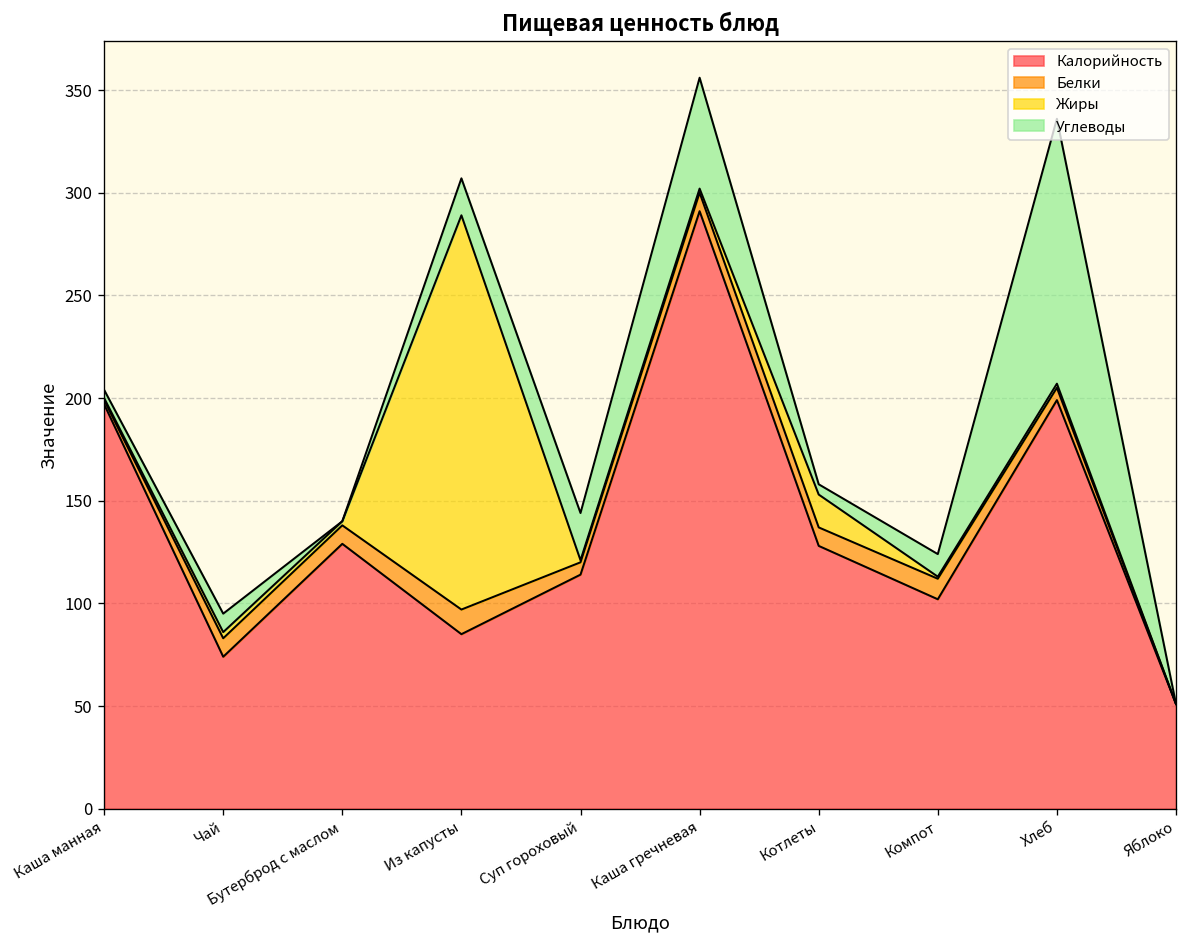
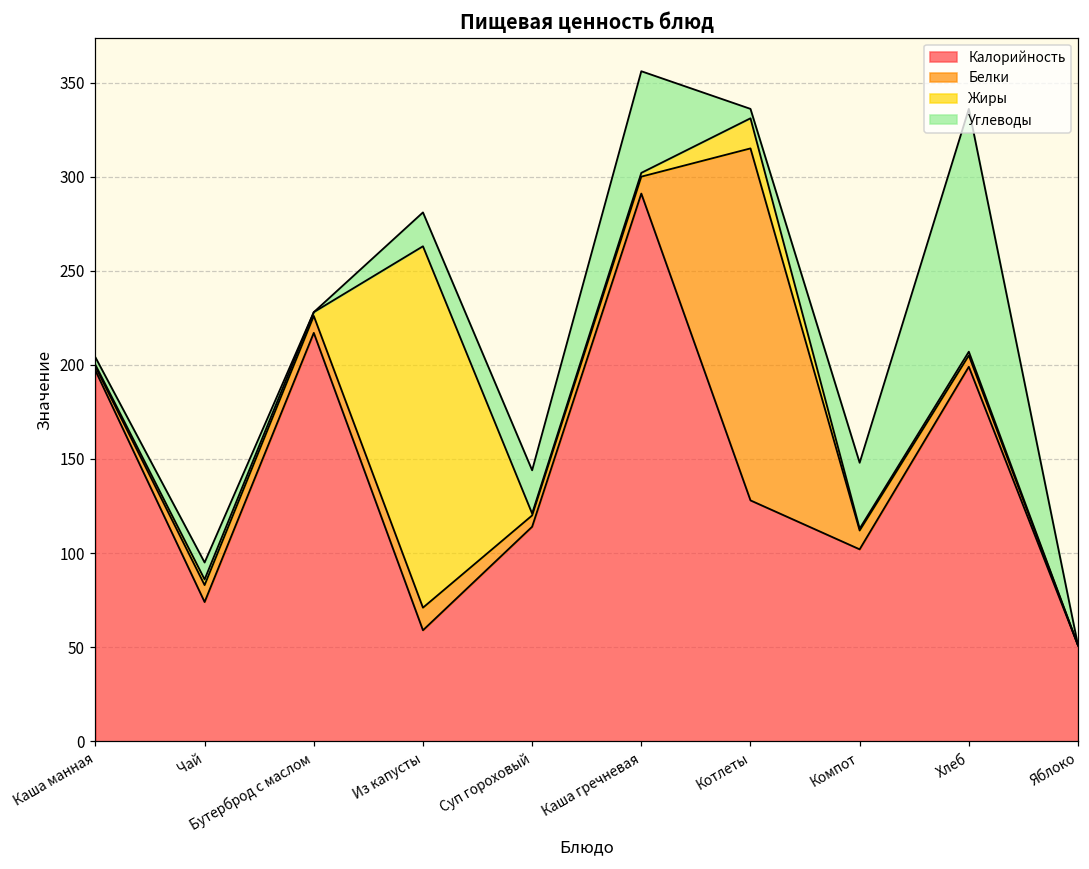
Калорийность, Бутерброд с маслом: 129 -> 217
Калорийность, Из капусты: 85 -> 59
Белки, Котлеты: 9 -> 187
Углеводы, Компот: 11 -> 35
